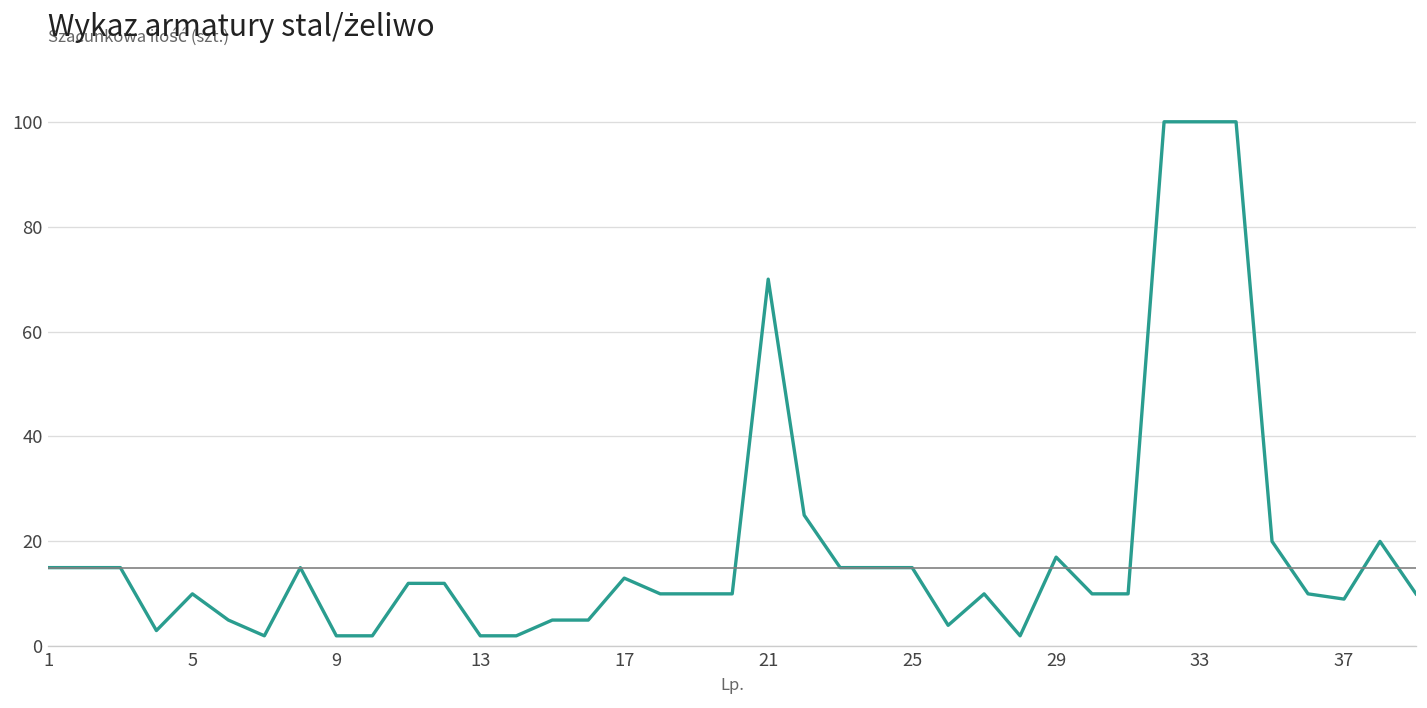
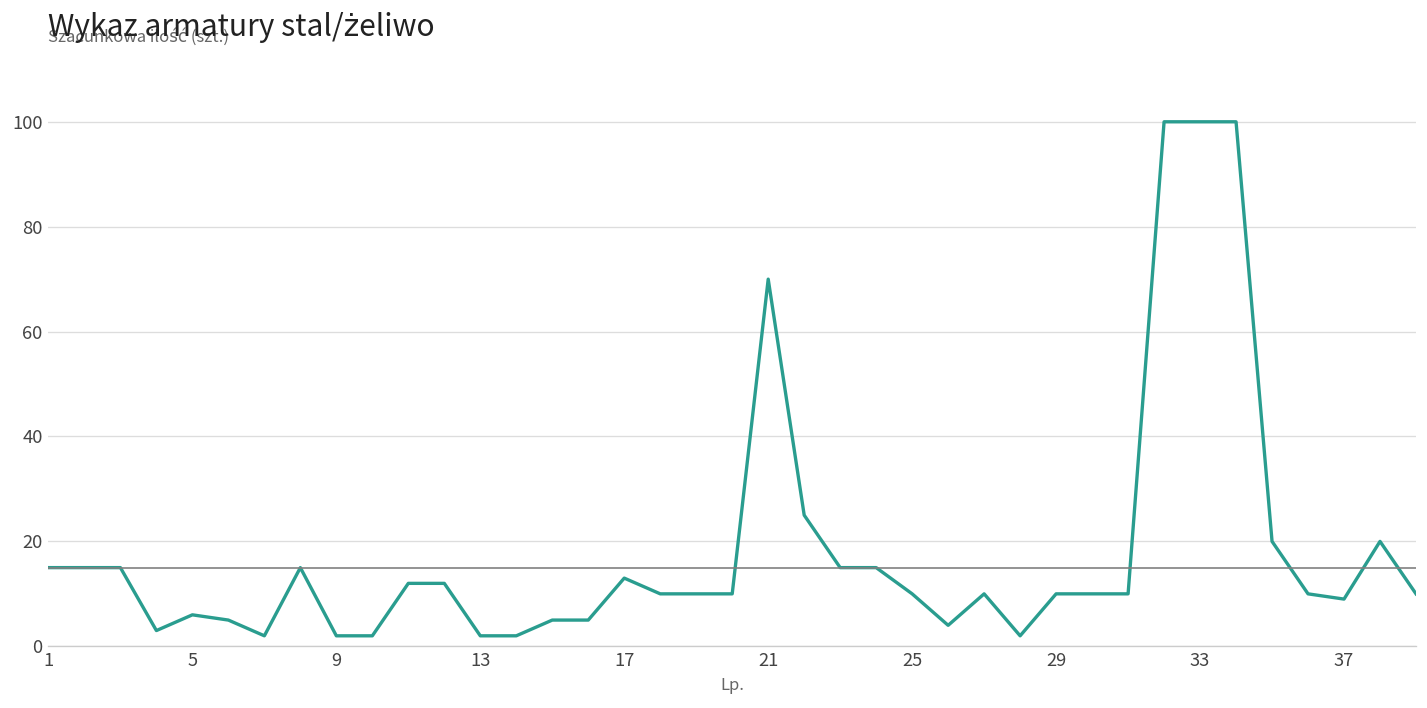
5: 10 -> 6
25: 15 -> 10
29: 17 -> 10
